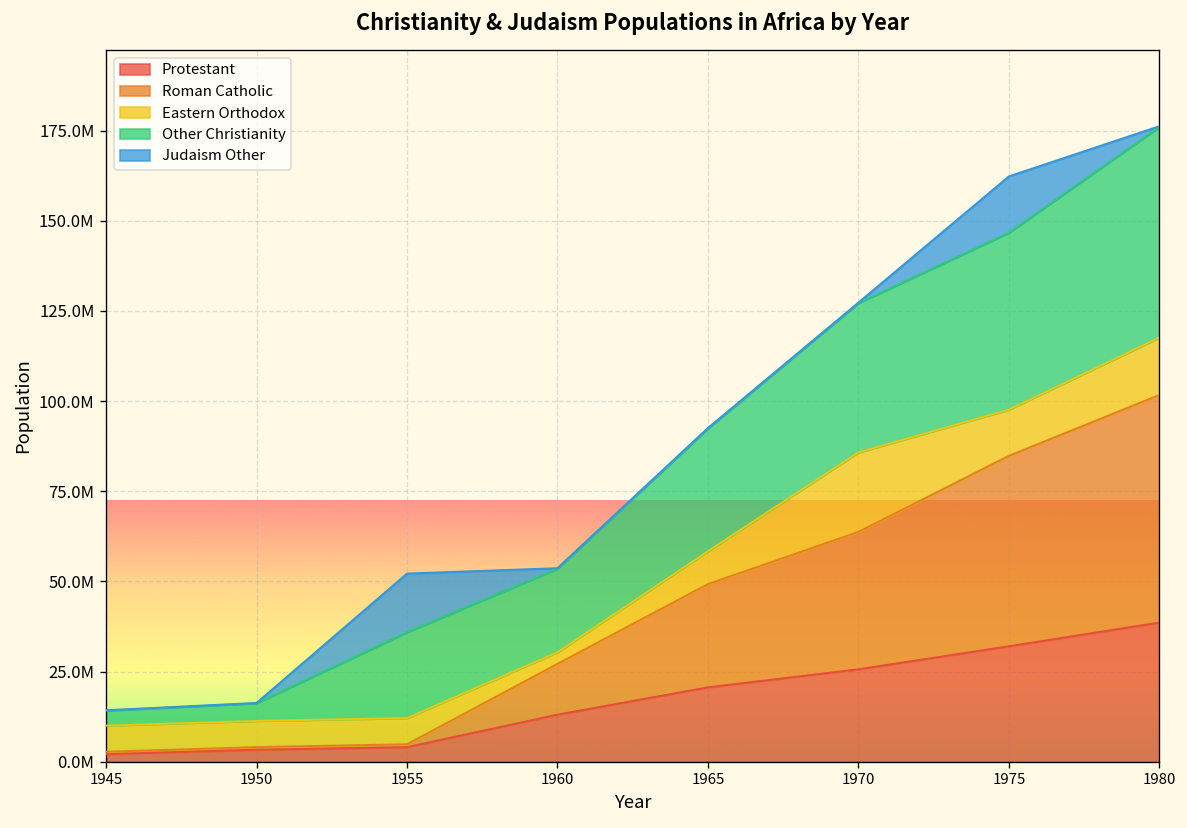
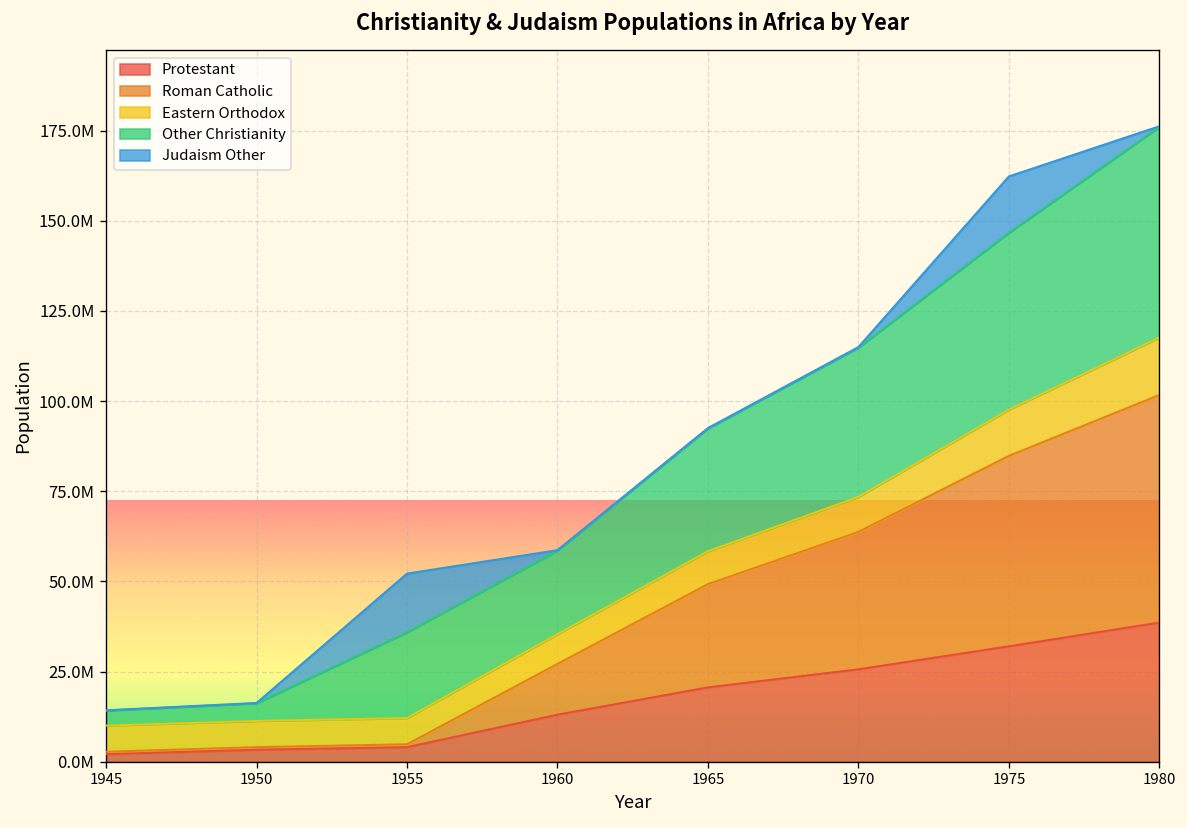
Eastern Orthodox, 1960: 3000000 -> 8000000
Eastern Orthodox, 1970: 22000000 -> 10000000
